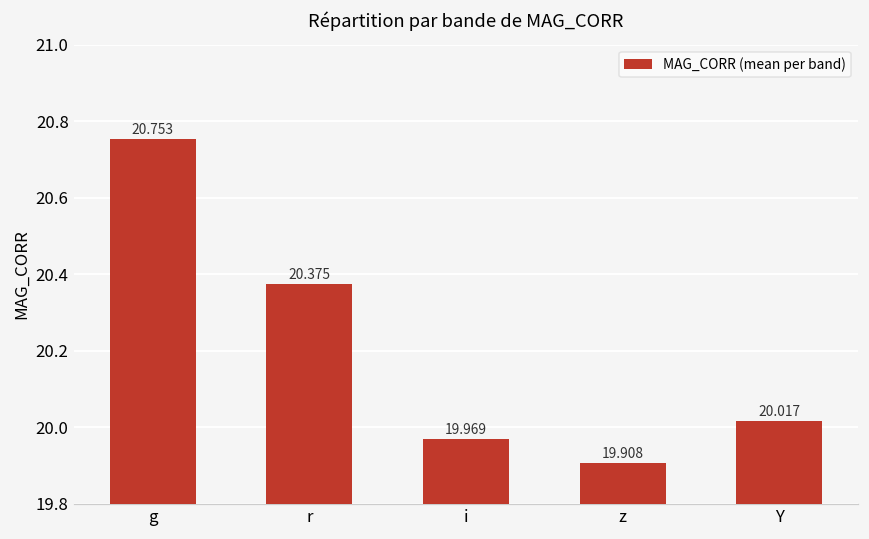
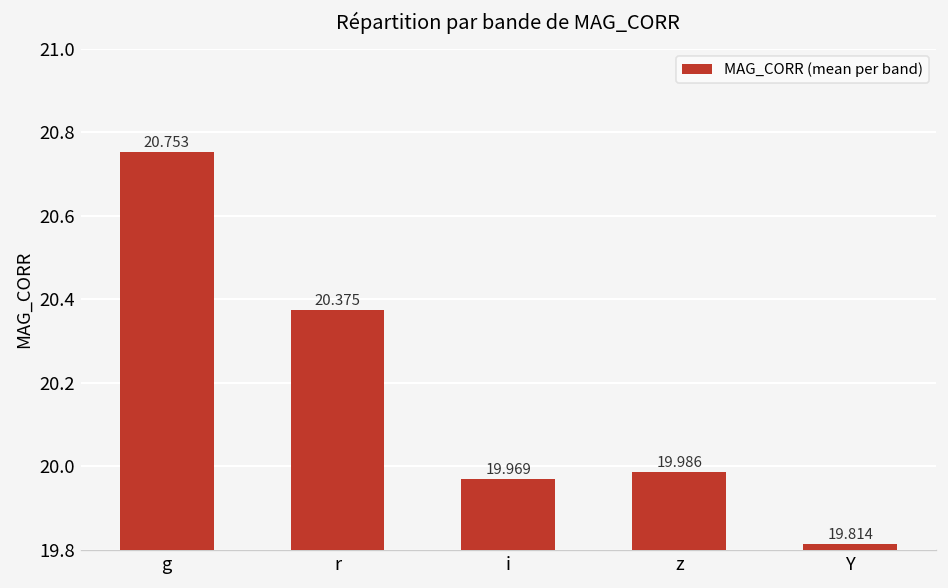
z: 19.908 -> 19.986
Y: 20.017 -> 19.814
